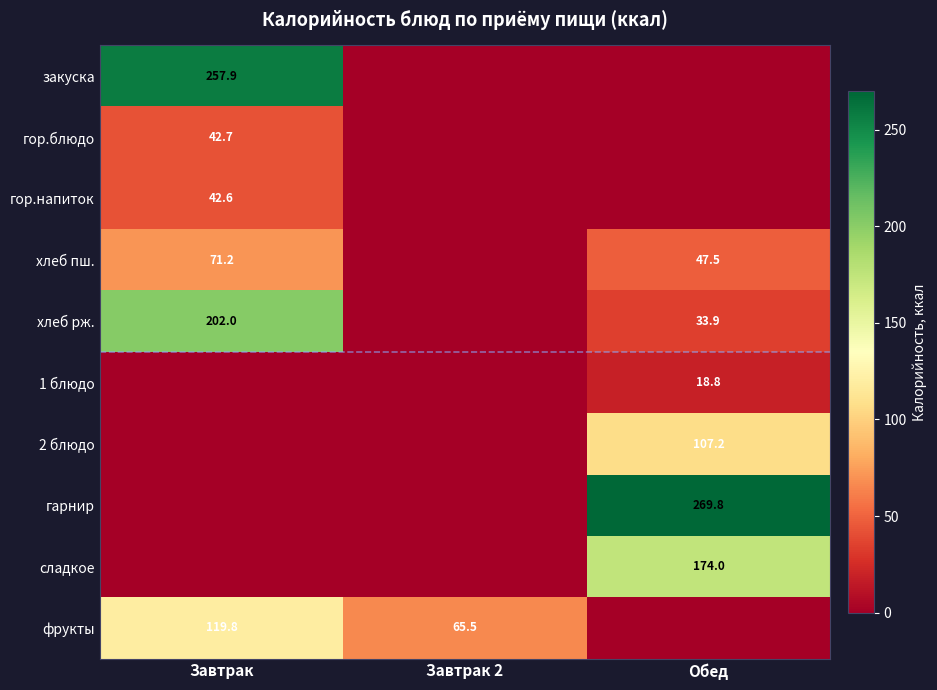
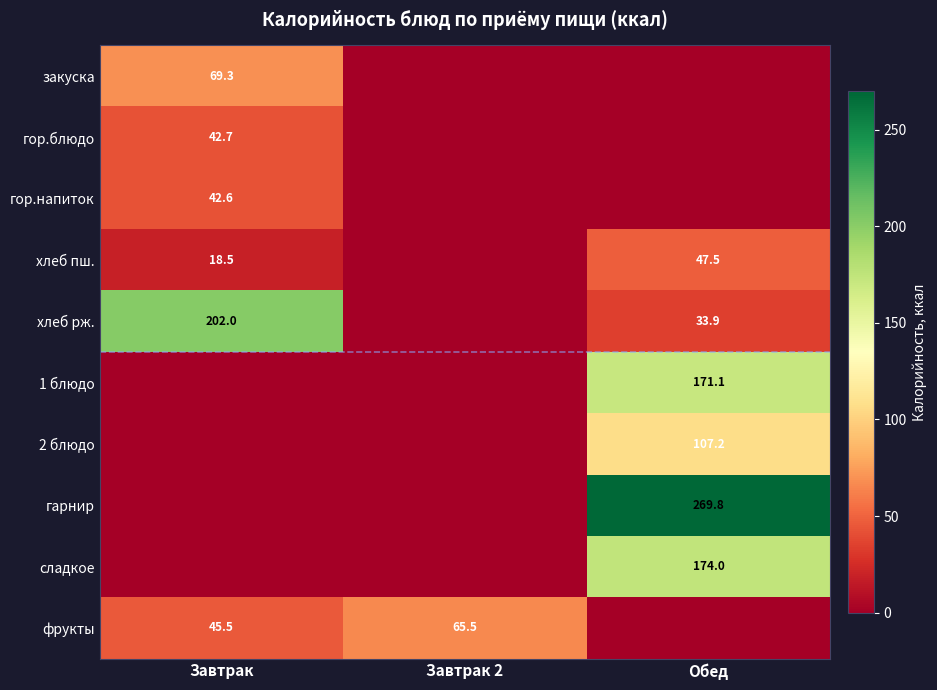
закуска, Завтрак: 257.9 -> 69.3
хлеб пш., Завтрак: 71.2 -> 18.5
1 блюдо, Обед: 18.8 -> 171.1
фрукты, Завтрак: 119.8 -> 45.5
